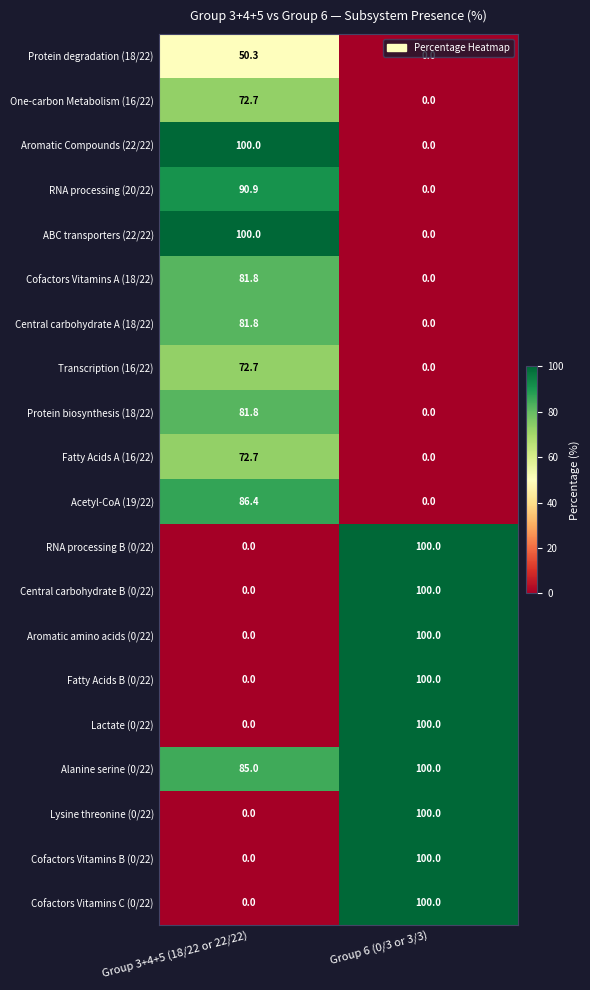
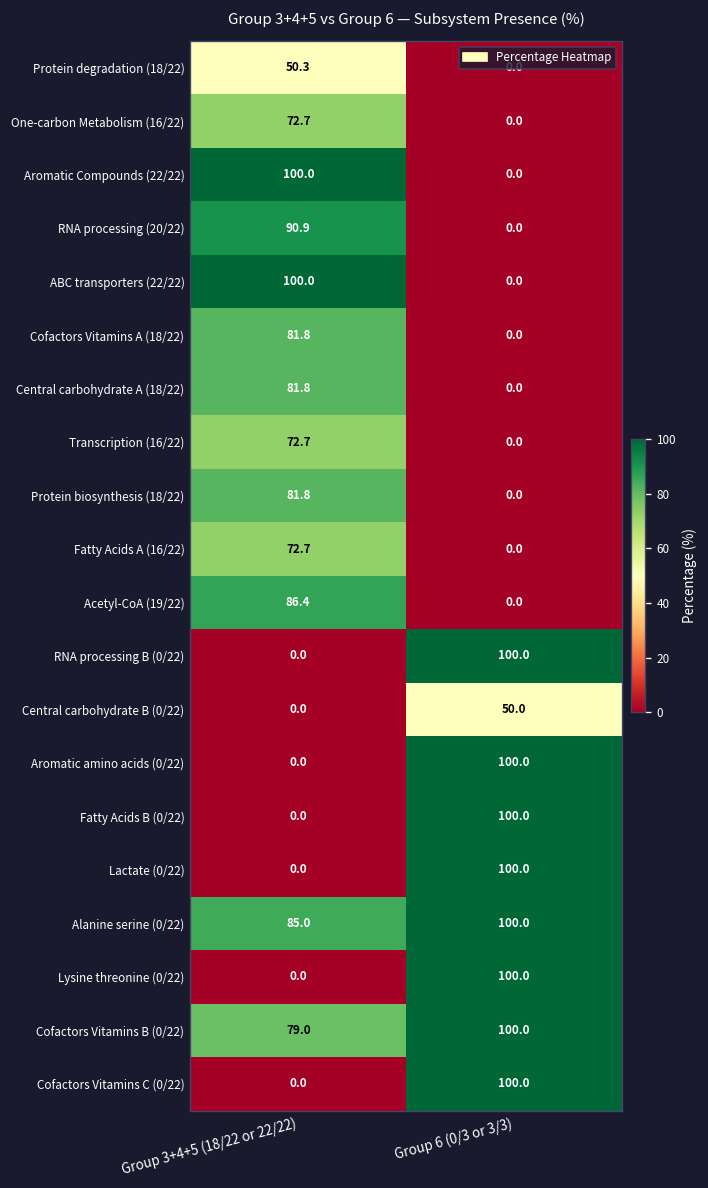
Central carbohydrate B (0/22), Group 6 (0/3 or 3/3): 100.0 -> 50.0
Cofactors Vitamins B (0/22), Group 3+4+5 (18/22 or 22/22): 0.0 -> 79.0
